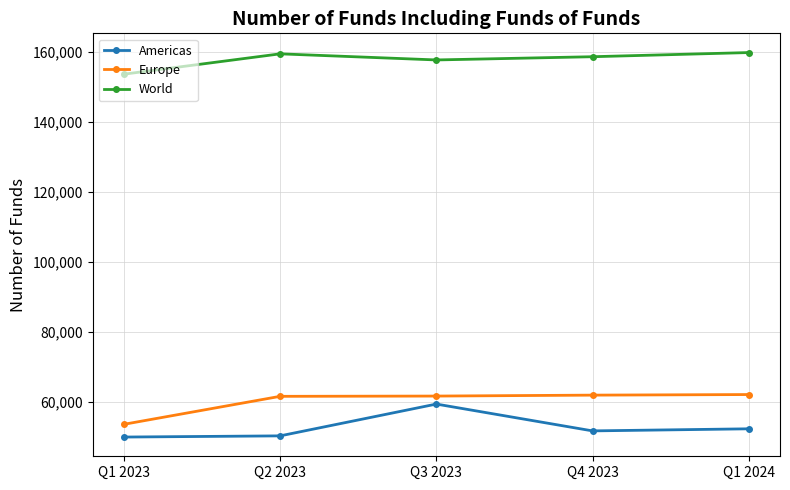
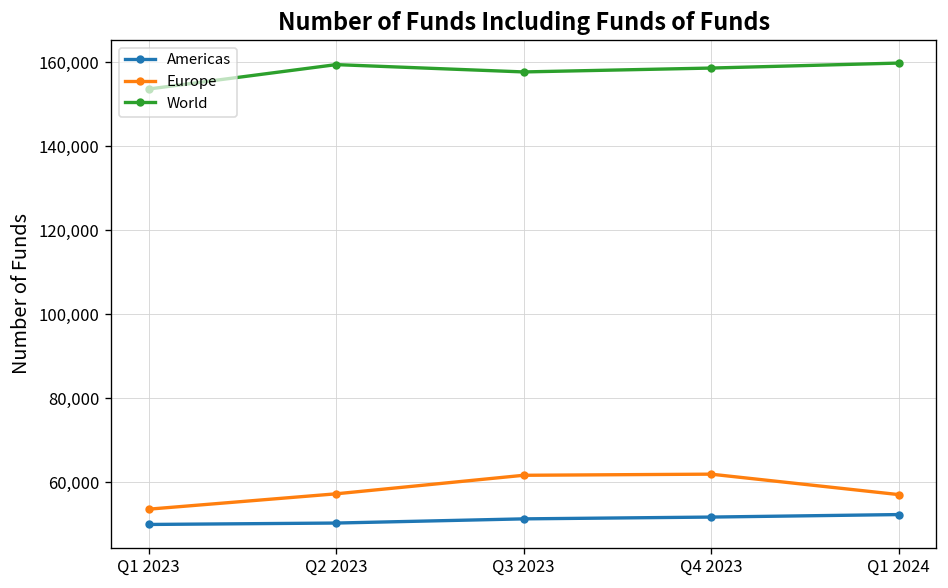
Europe, Q2 2023: 62,000 -> 57,000
Americas, Q3 2023: 59,000 -> 51,000
Europe, Q1 2024: 62,000 -> 57,000
